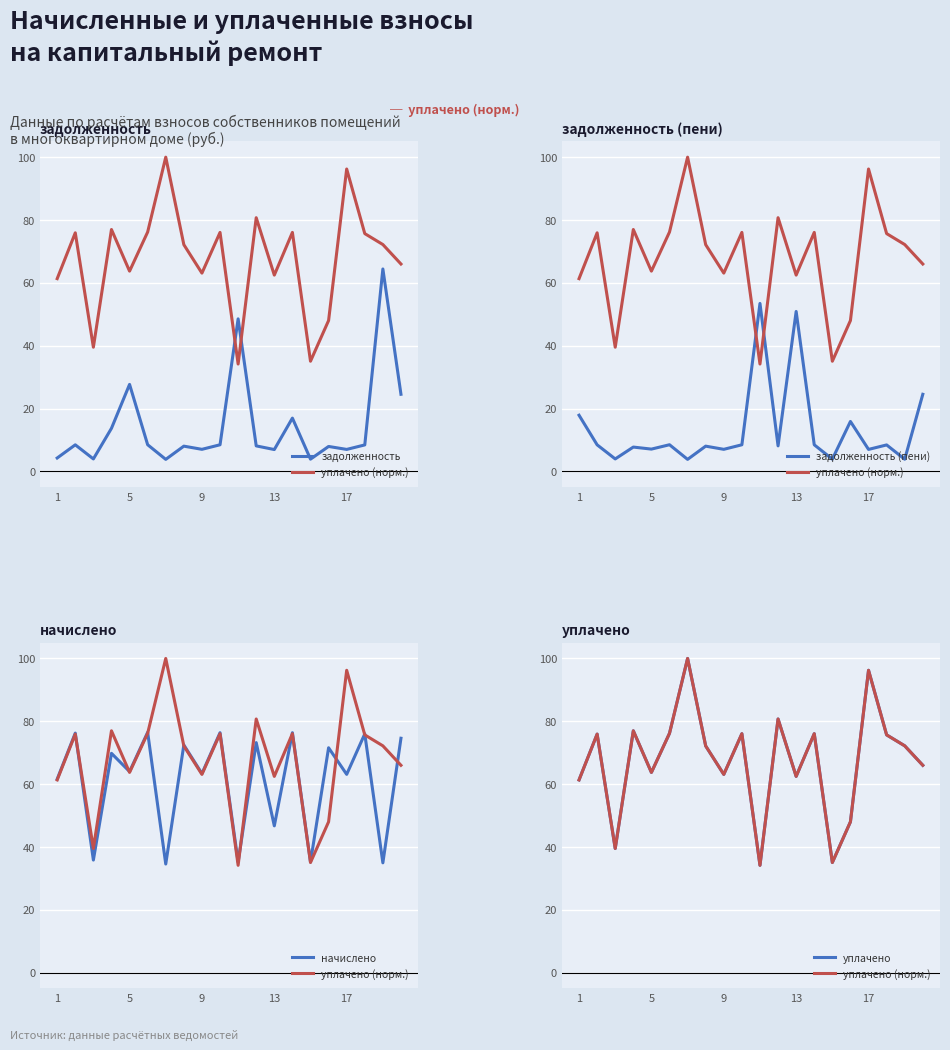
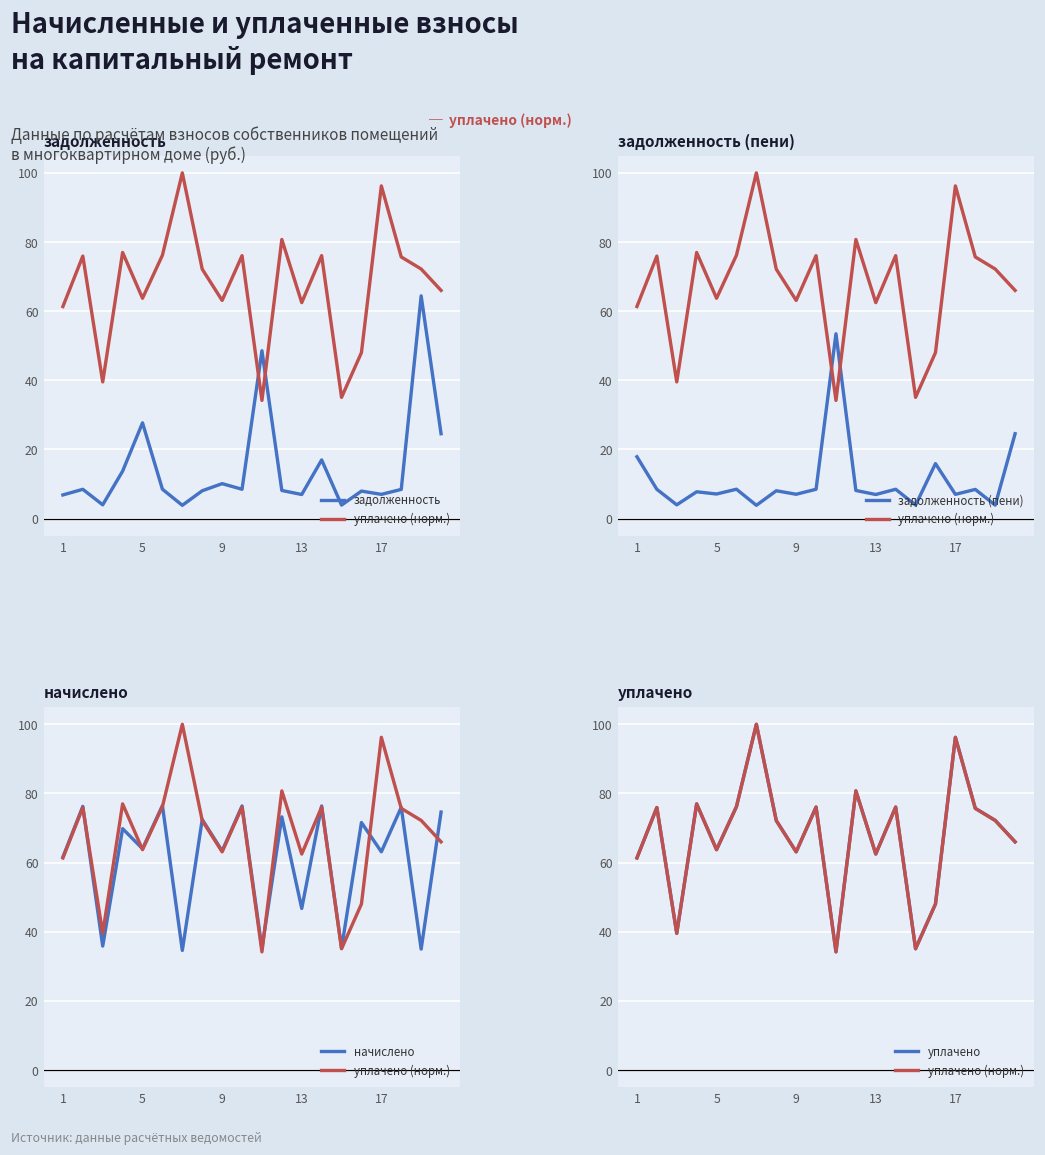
задолженность, задолженность, 1: 4 -> 7
задолженность, задолженность, 9: 7 -> 10
задолженность (пени), задолженность (пени), 13: 51 -> 7
